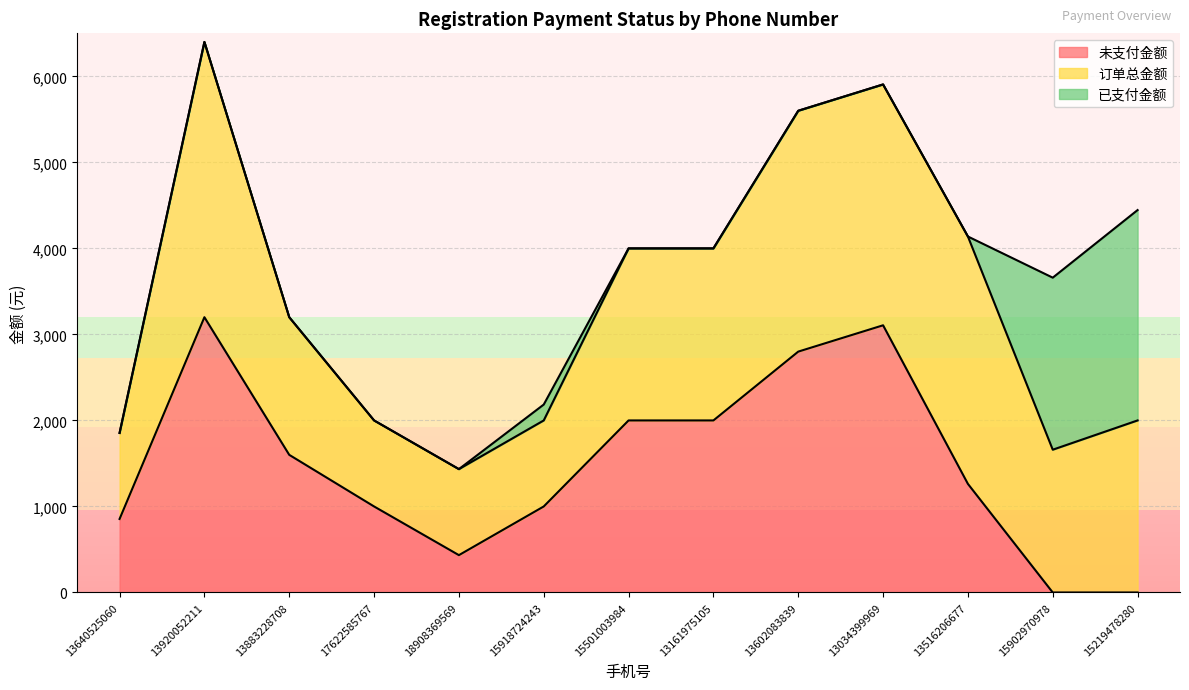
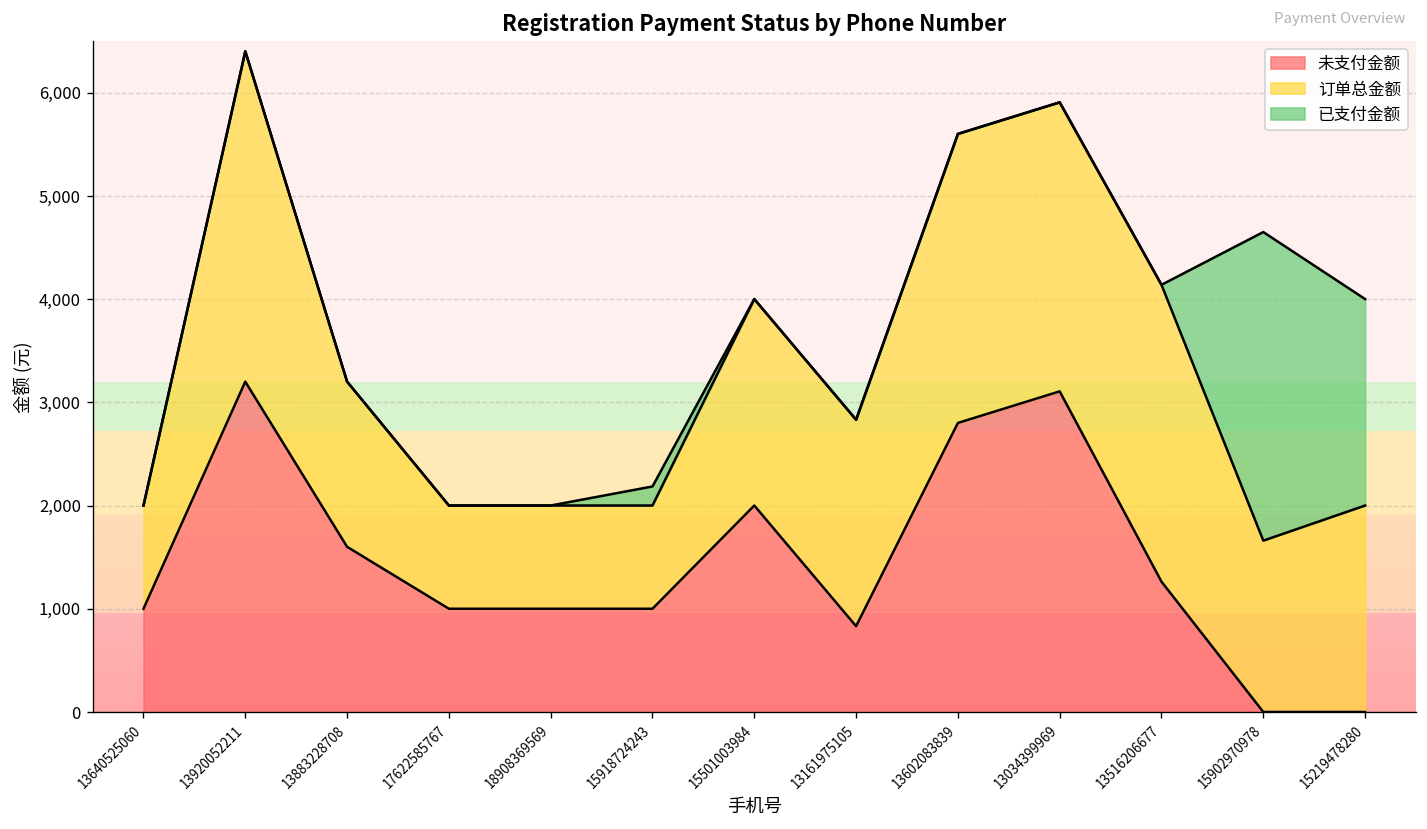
未支付金额, 13640525060: 900 -> 1,000
未支付金额, 18908369569: 400 -> 1,000
未支付金额, 13161975105: 2,000 -> 800
已支付金额, 15902970978: 2,000 -> 3,000
已支付金额, 15219478280: 2,400 -> 2,000
